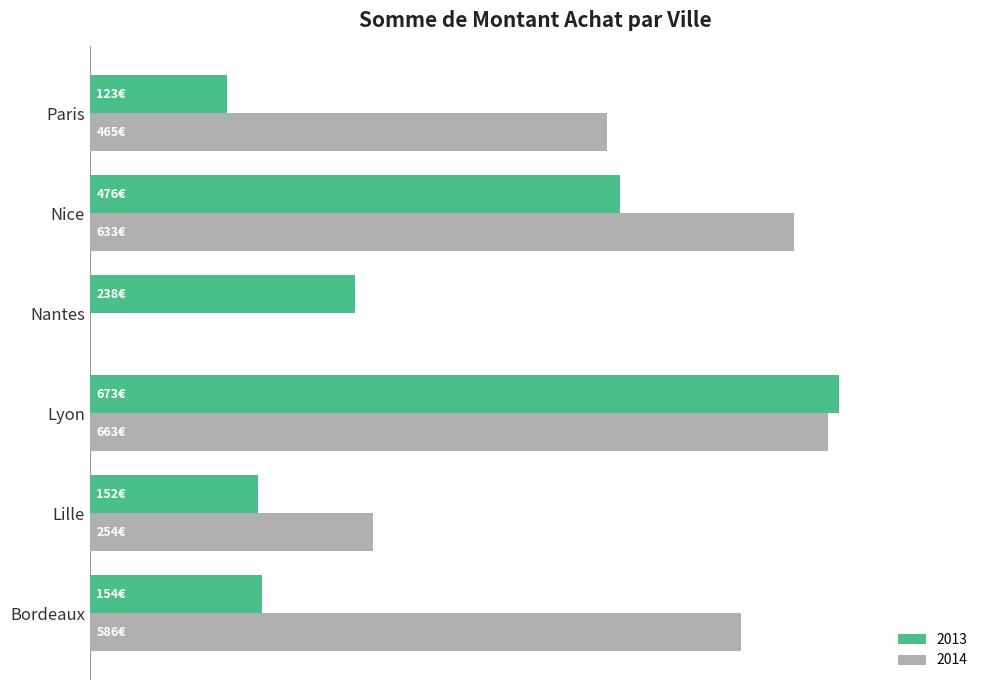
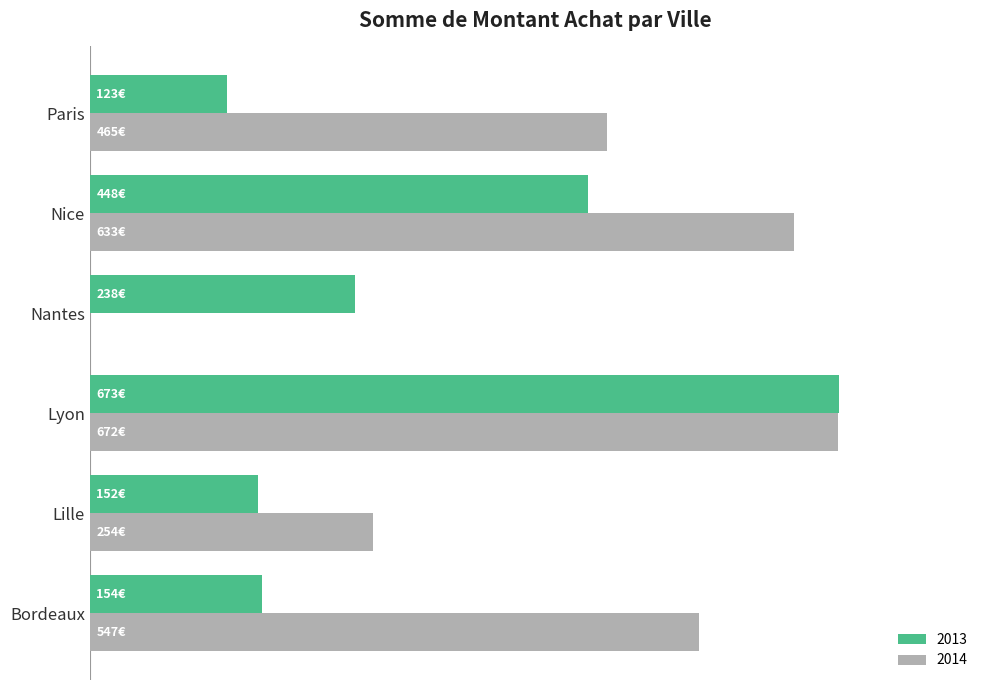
2013, Nice: 476€ -> 448€
2014, Lyon: 663€ -> 672€
2014, Bordeaux: 586€ -> 547€
